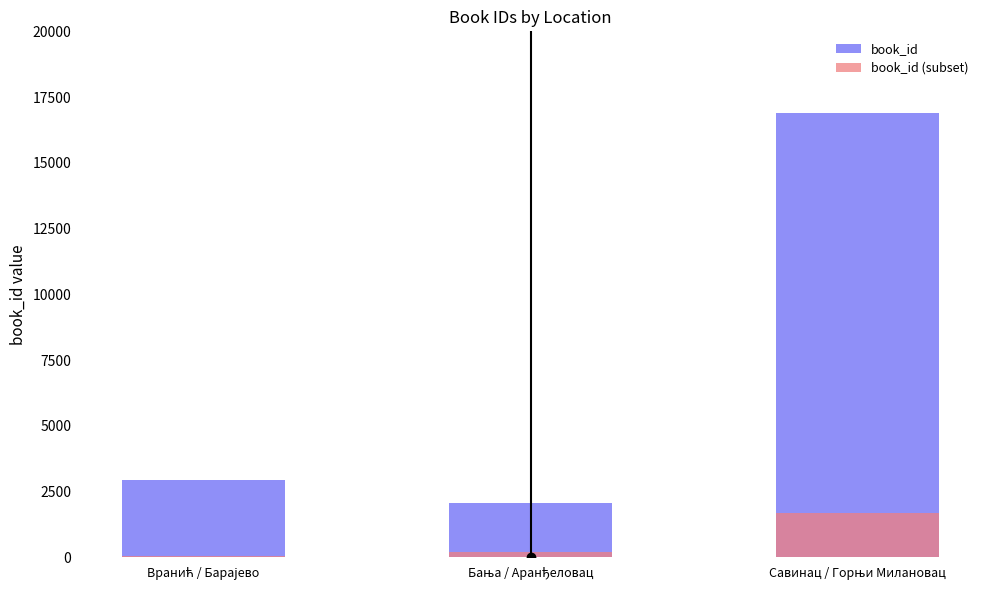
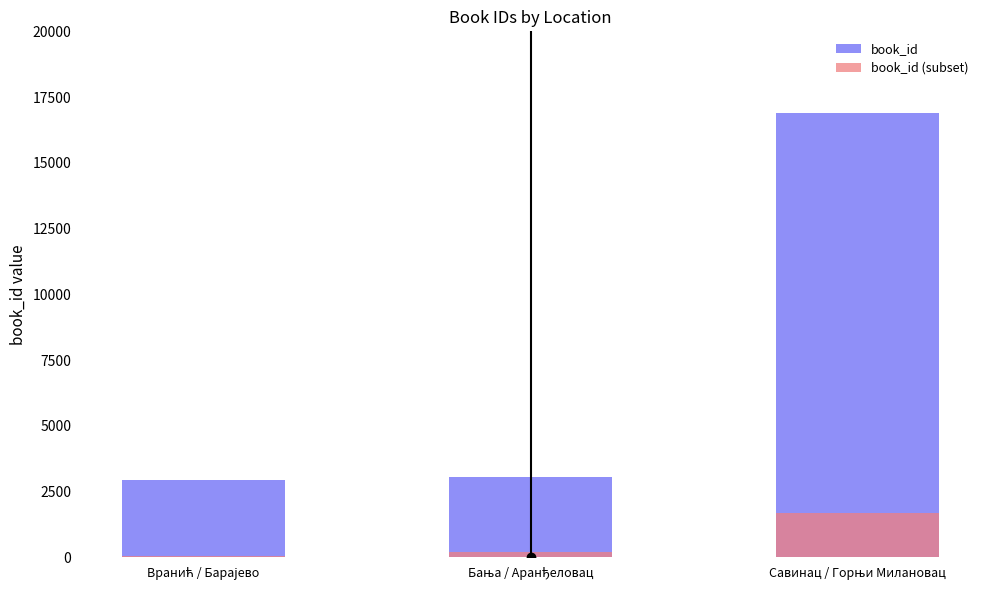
book_id, Бања / Аранђеловац: 2100 -> 3000
